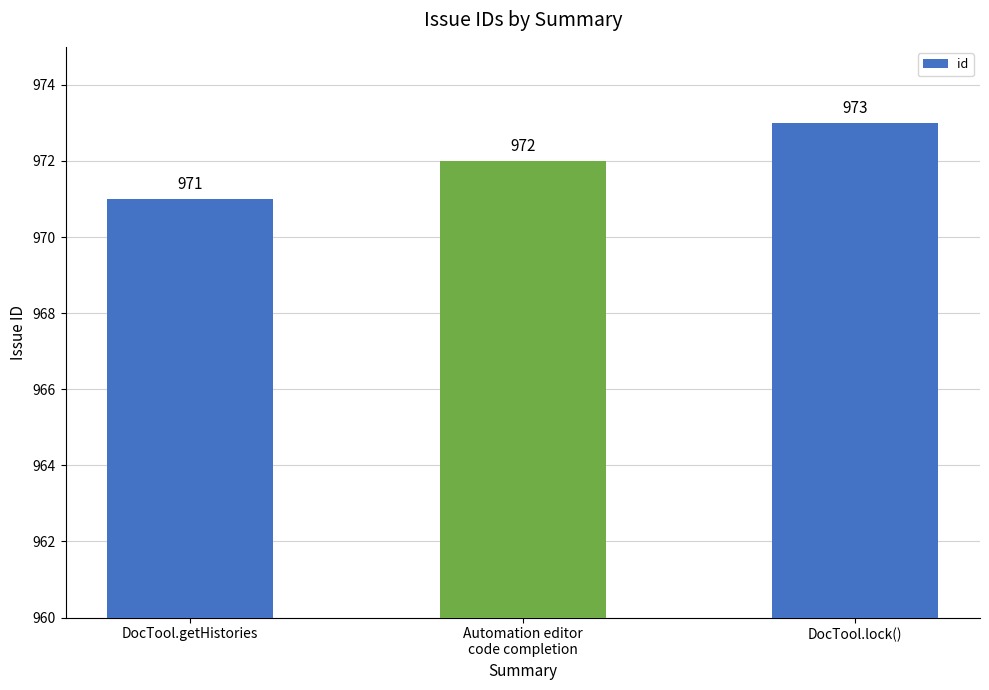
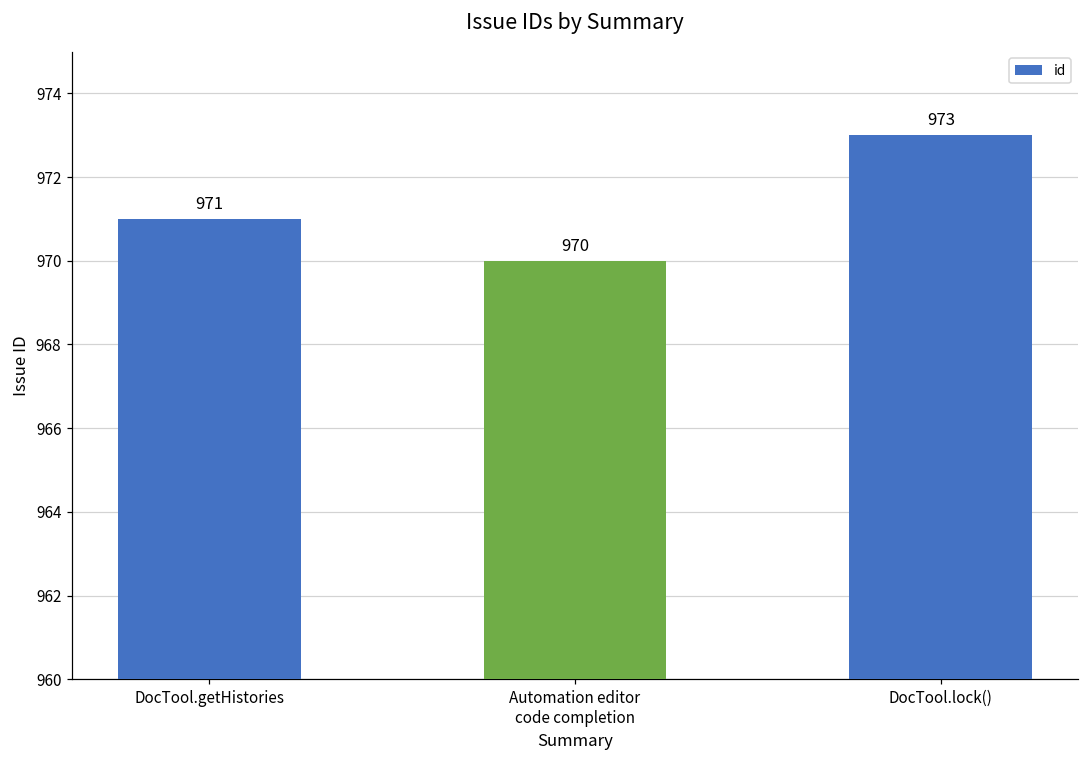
Automation editor code completion: 972 -> 970
